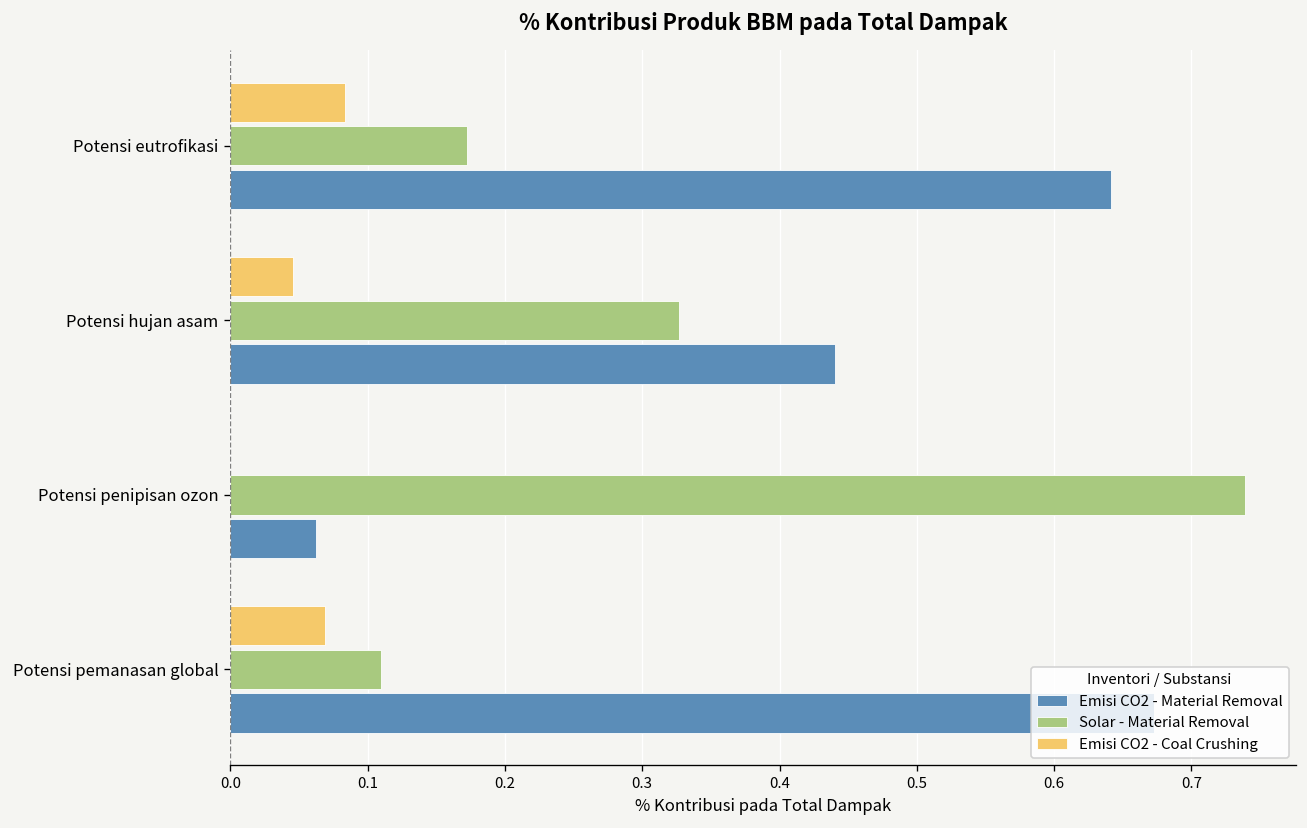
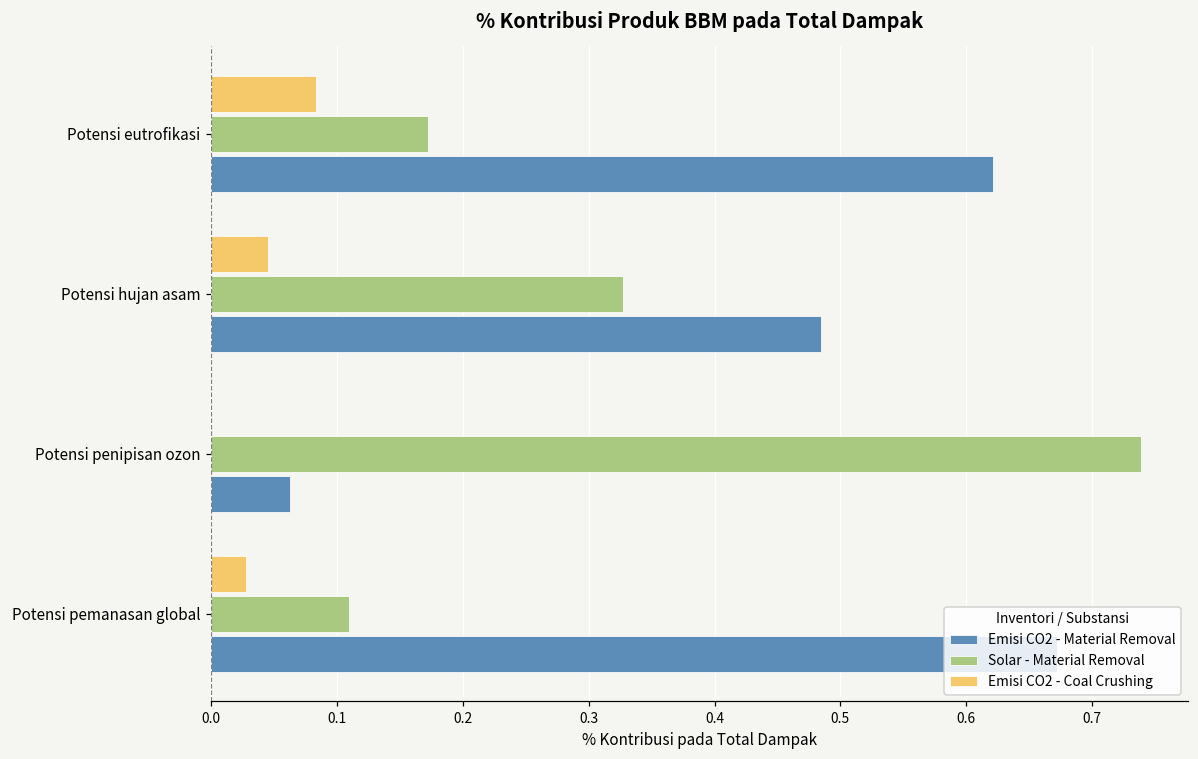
Emisi CO2 - Material Removal, Potensi eutrofikasi: 0.641 -> 0.621
Emisi CO2 - Material Removal, Potensi hujan asam: 0.441 -> 0.485
Emisi CO2 - Coal Crushing, Potensi pemanasan global: 0.069 -> 0.028
